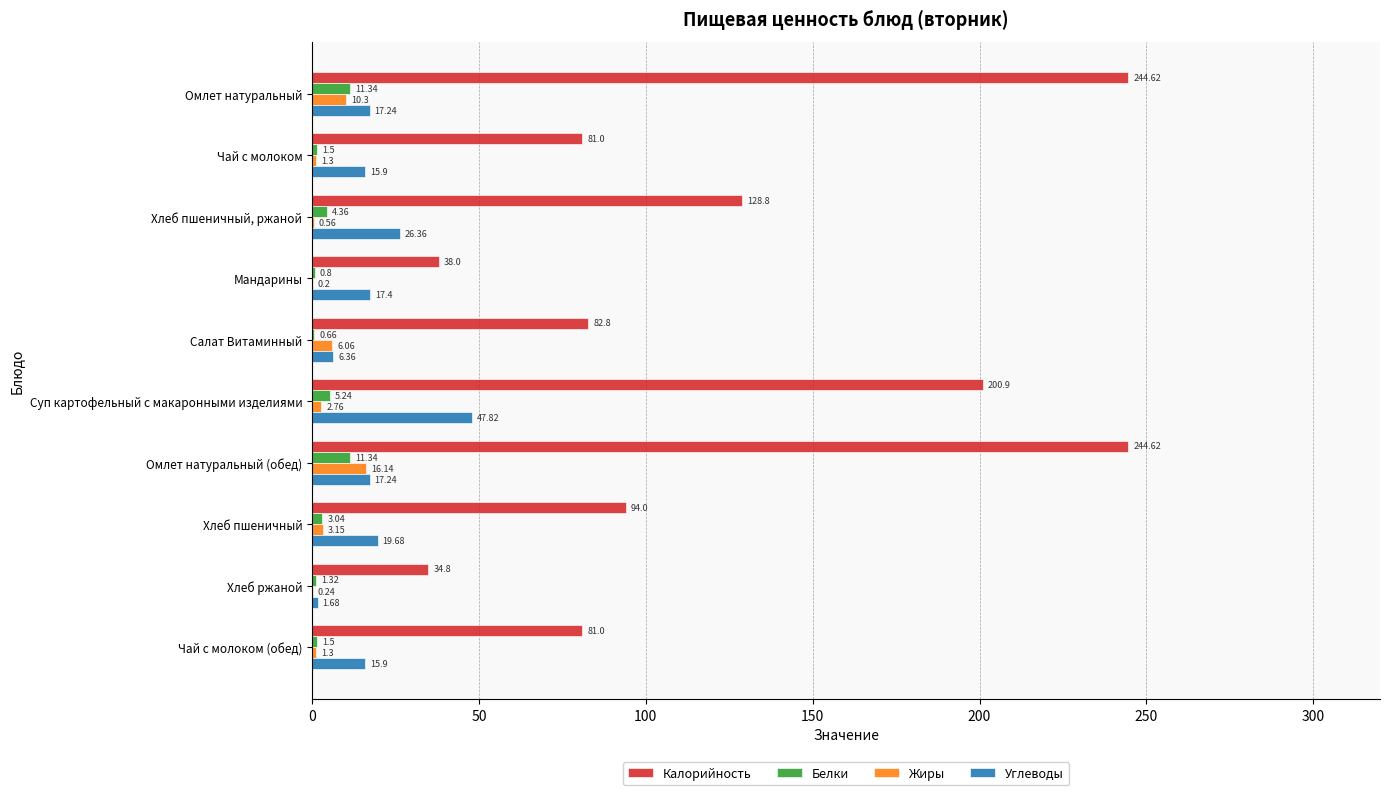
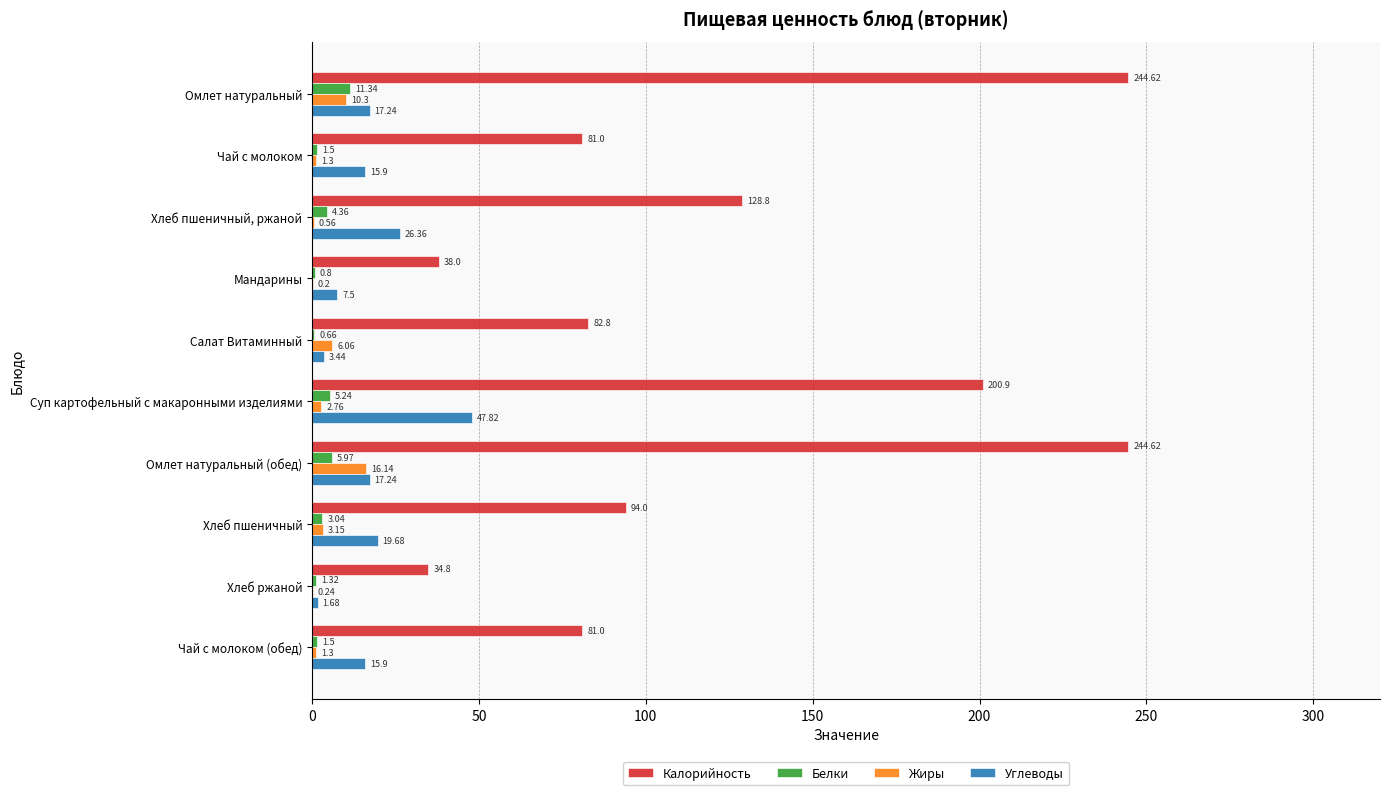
Углеводы, Мандарины: 17.4 -> 7.5
Углеводы, Салат Витаминный: 6.36 -> 3.44
Белки, Омлет натуральный (обед): 11.34 -> 5.97
